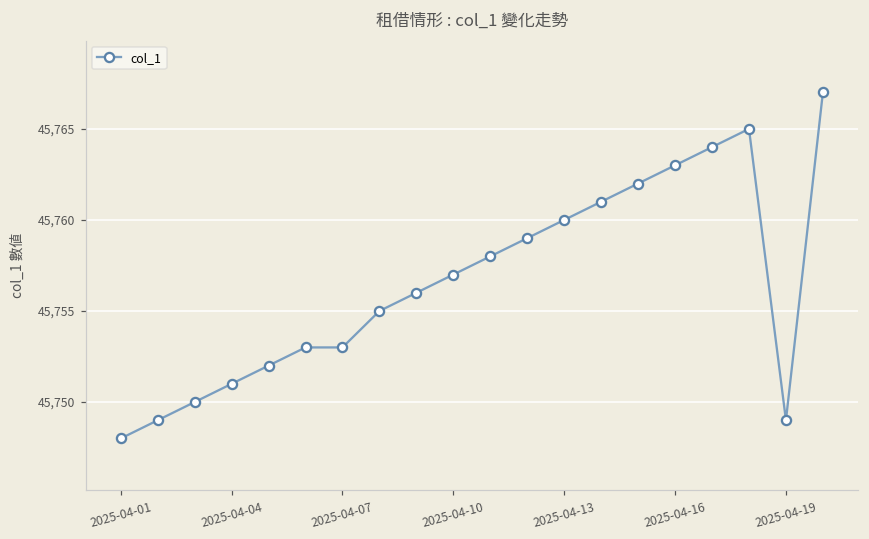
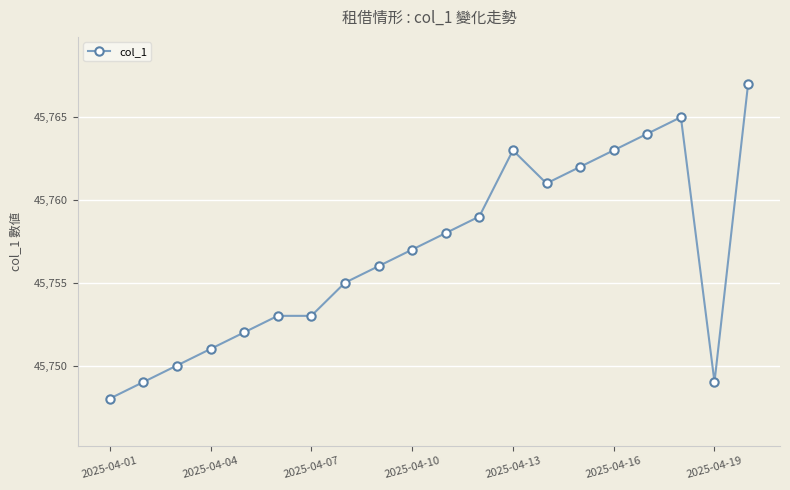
2025-04-13: 45,760 -> 45,763
